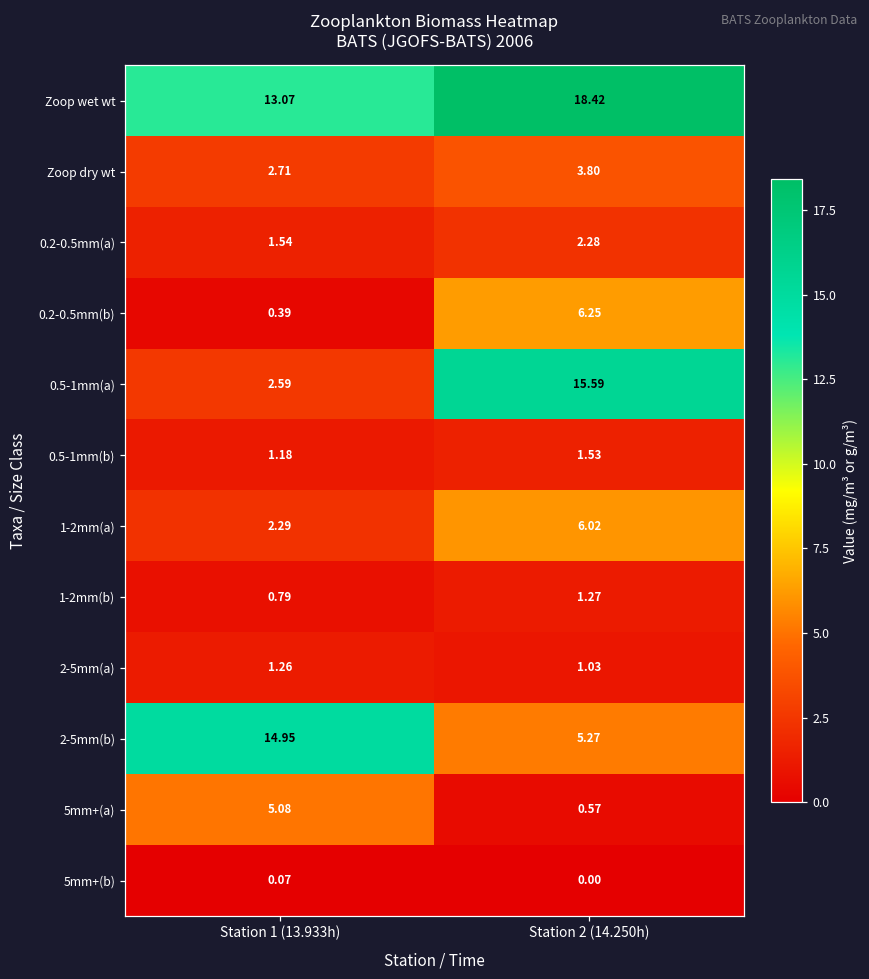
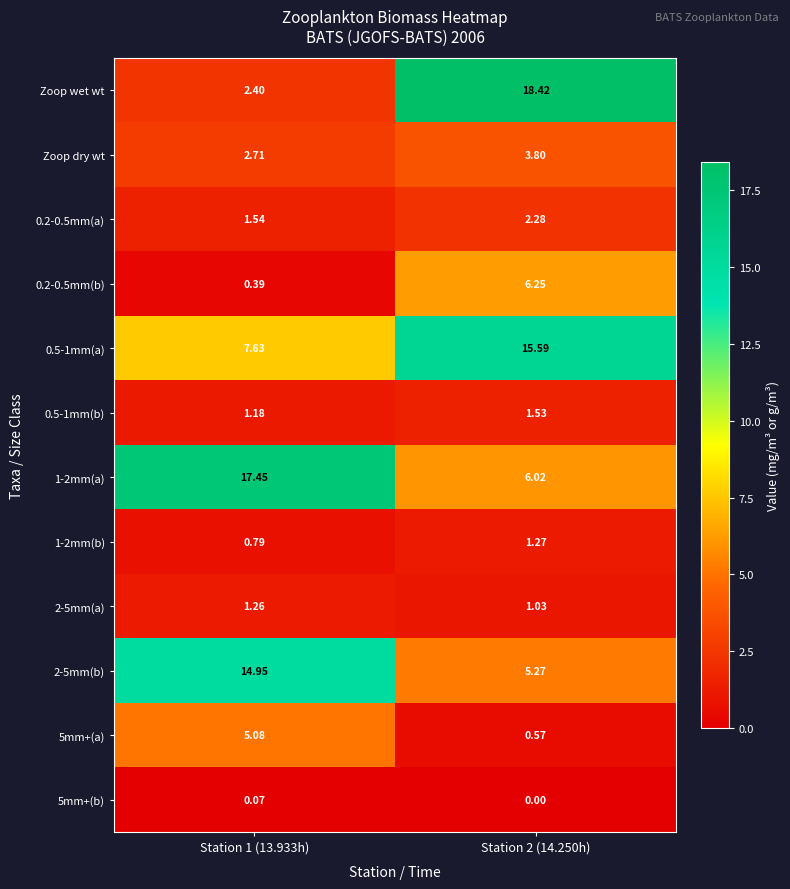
Zoop wet wt, Station 1 (13.933h): 13.07 -> 2.40
0.5-1mm(a), Station 1 (13.933h): 2.59 -> 7.63
1-2mm(a), Station 1 (13.933h): 2.29 -> 17.45
